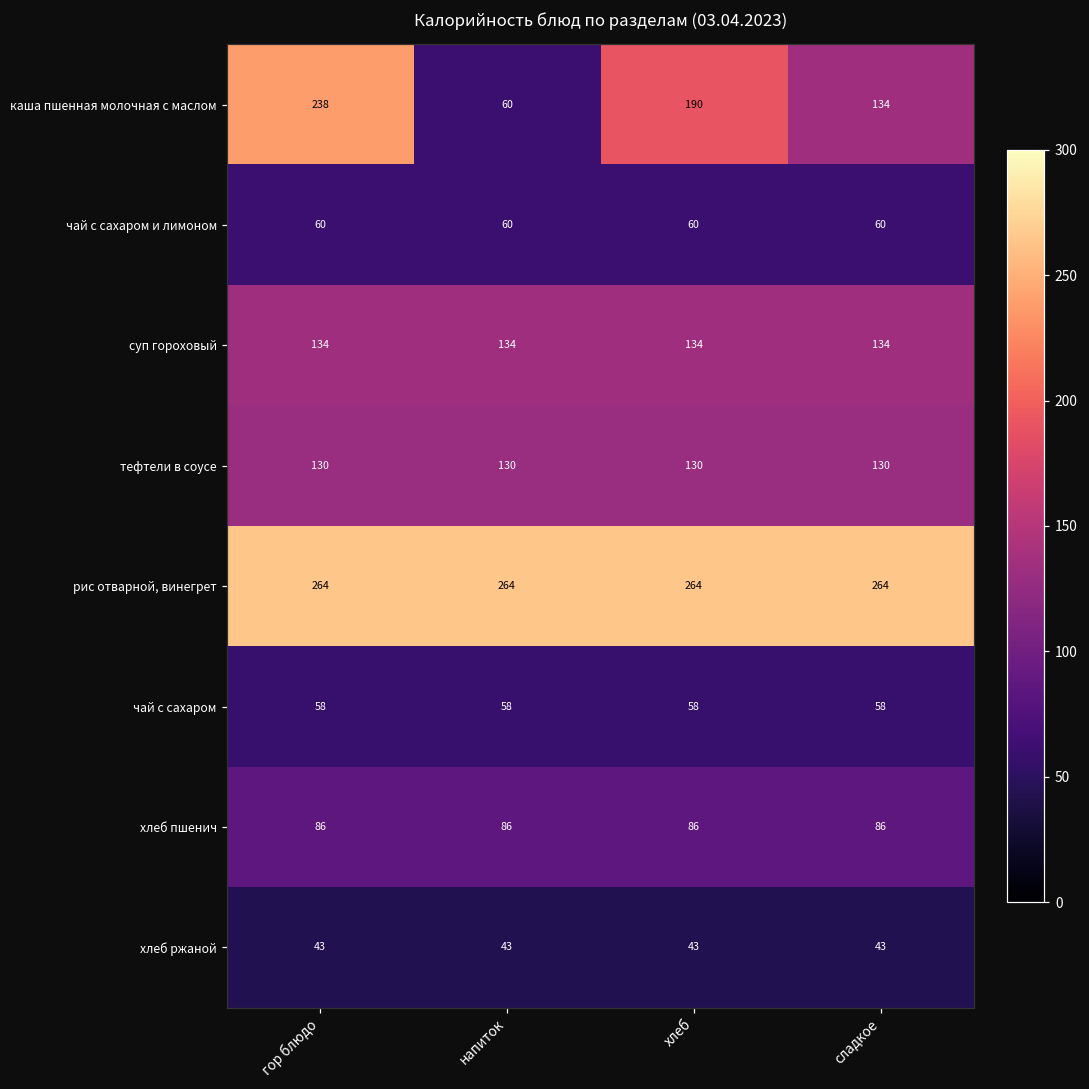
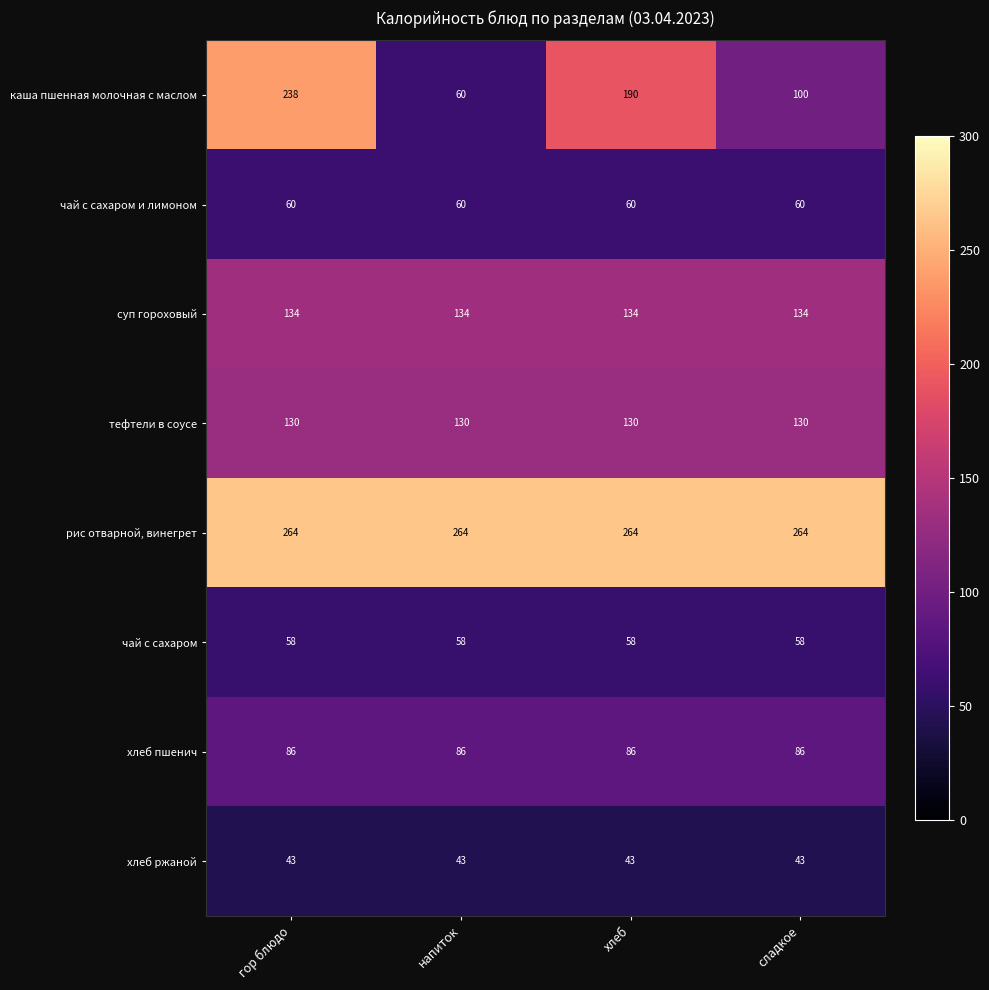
каша пшенная молочная с маслом, сладкое: 134 -> 100
